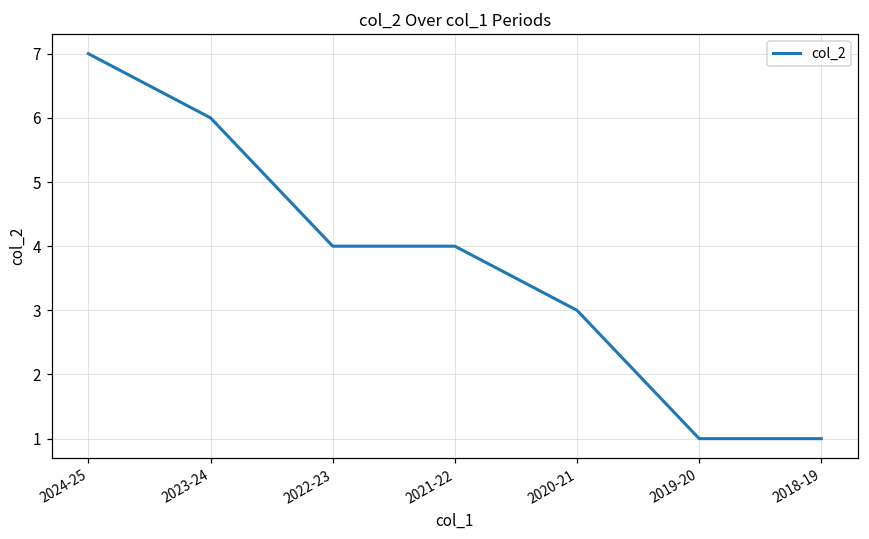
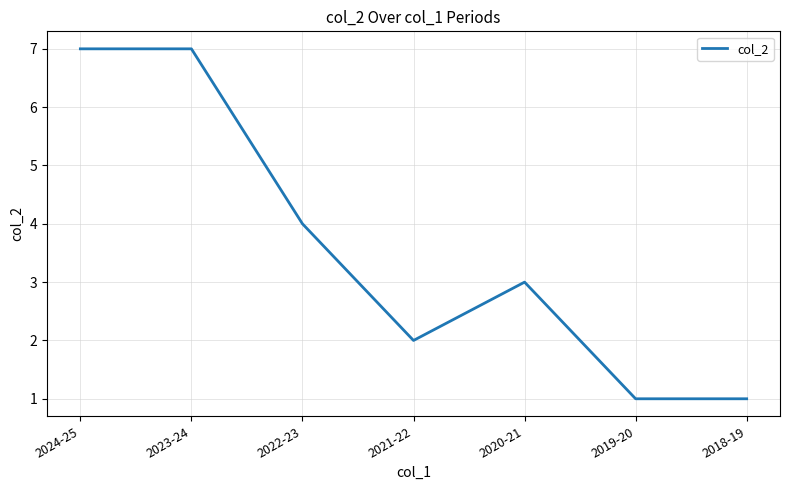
2023-24: 6 -> 7
2021-22: 4 -> 2
